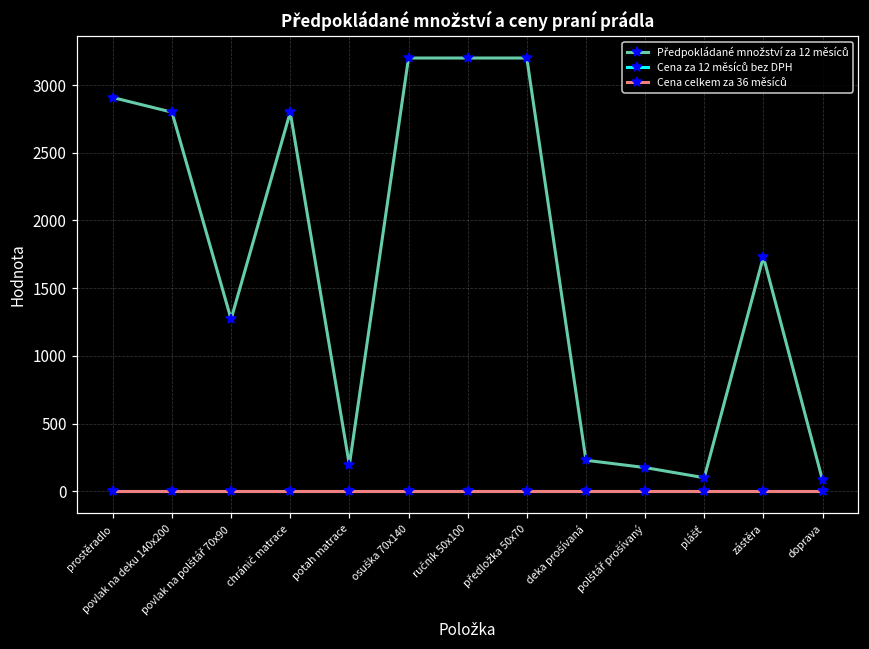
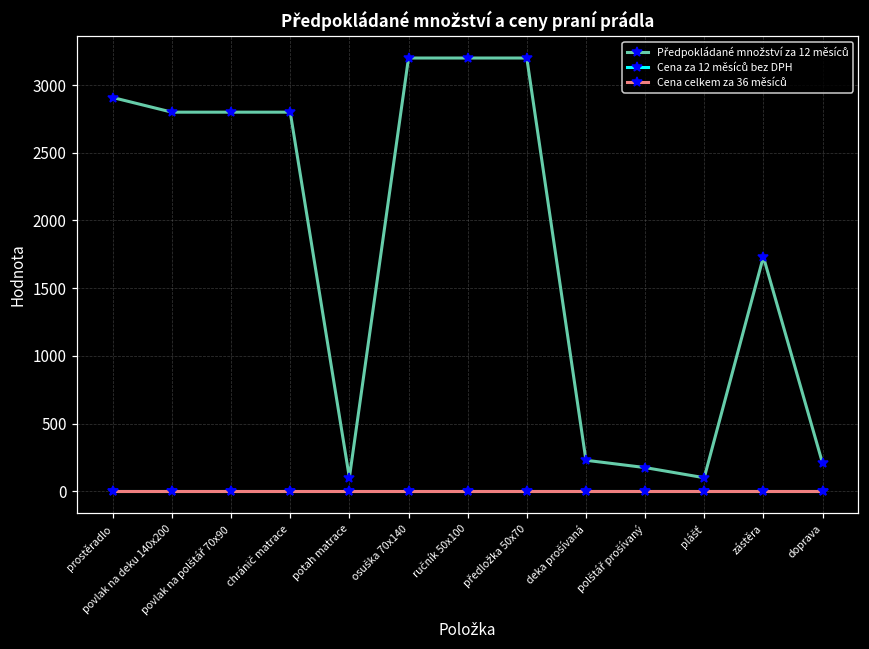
Předpokládané množství za 12 měsíců, povlak na polštář 70x90: 1270 -> 2800
Předpokládané množství za 12 měsíců, potah matrace: 190 -> 100
Předpokládané množství za 12 měsíců, doprava: 80 -> 210
